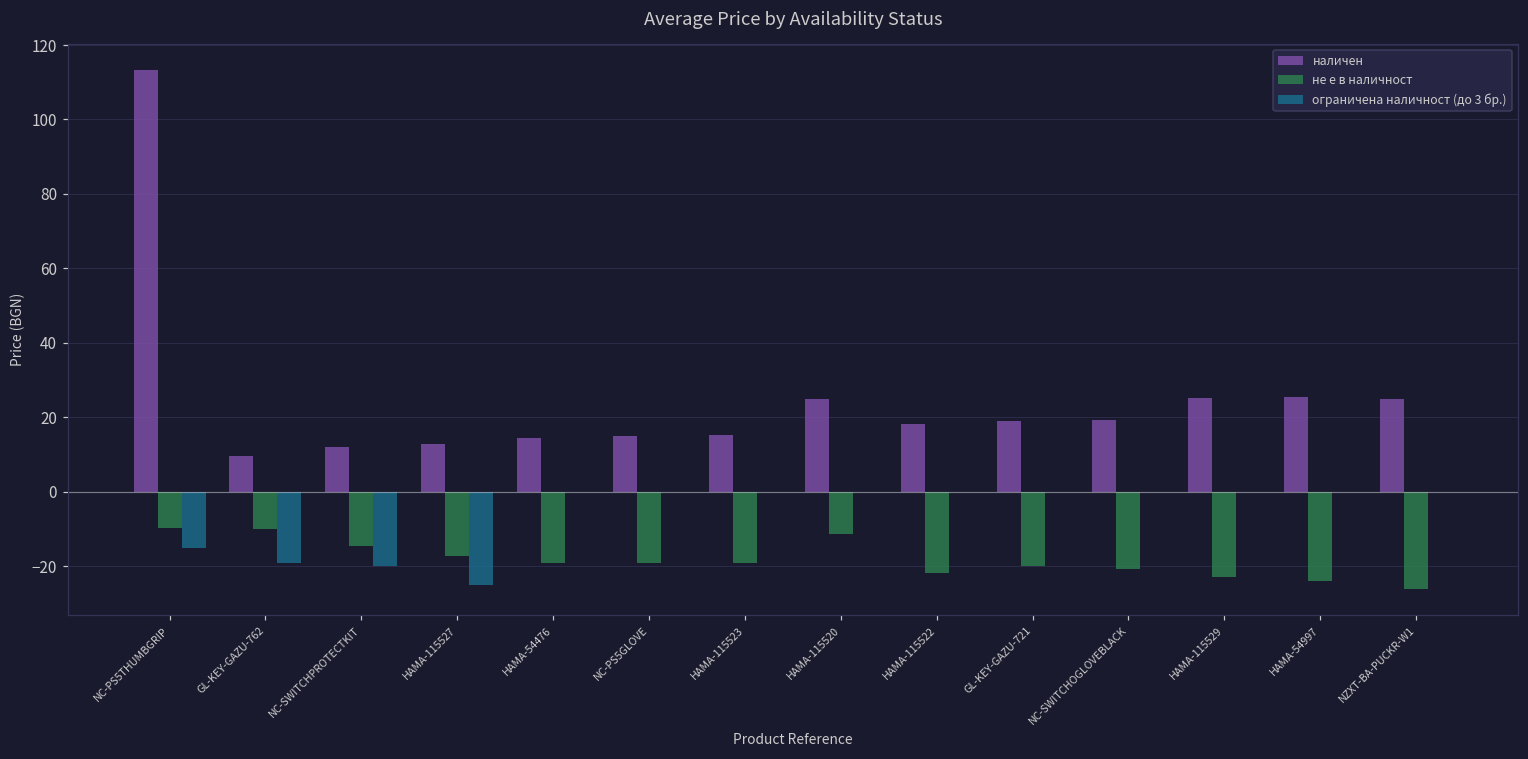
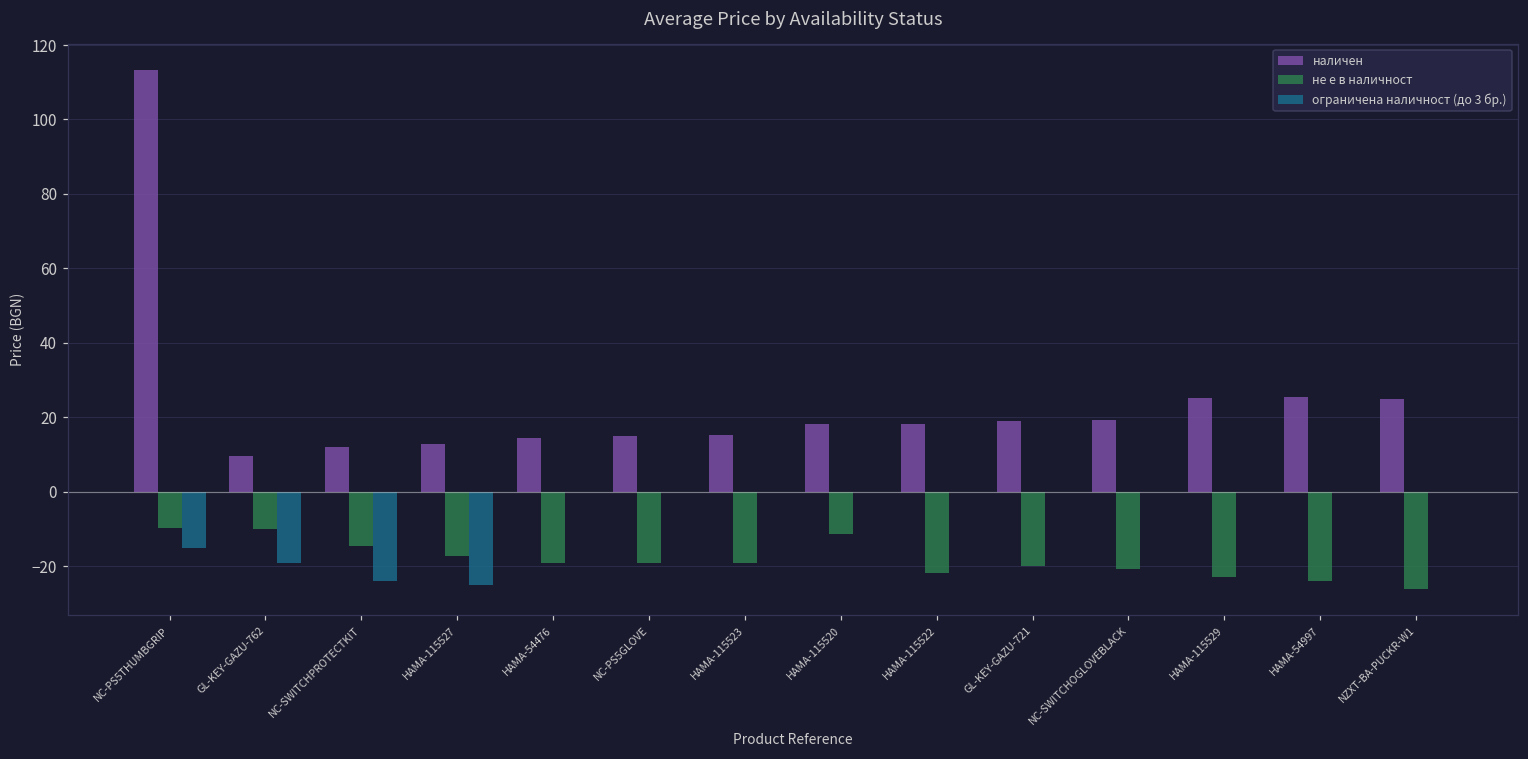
ограничена наличност (до 3 бр.), NC-SWITCHPROTECTKIT: -20 -> -24
наличен, HAMA-115520: 25 -> 18
